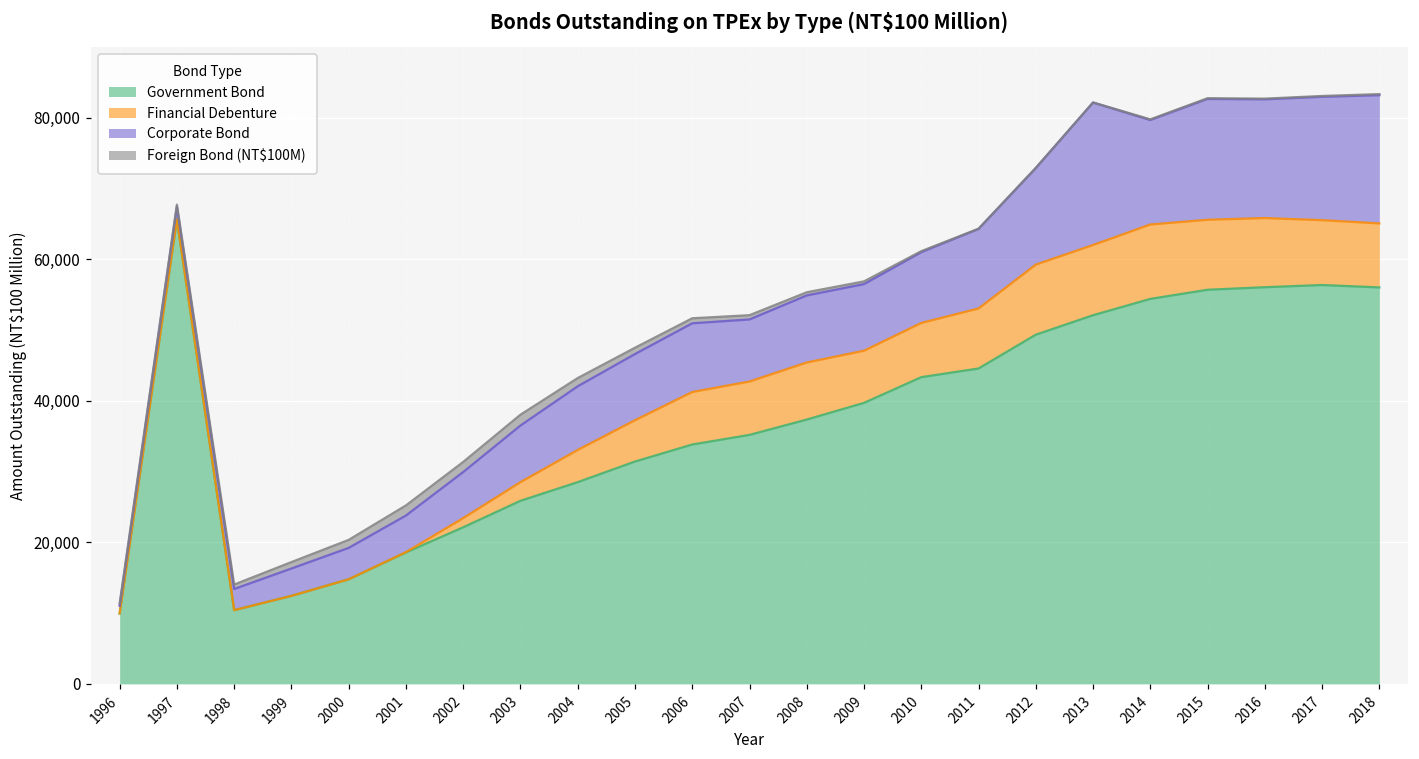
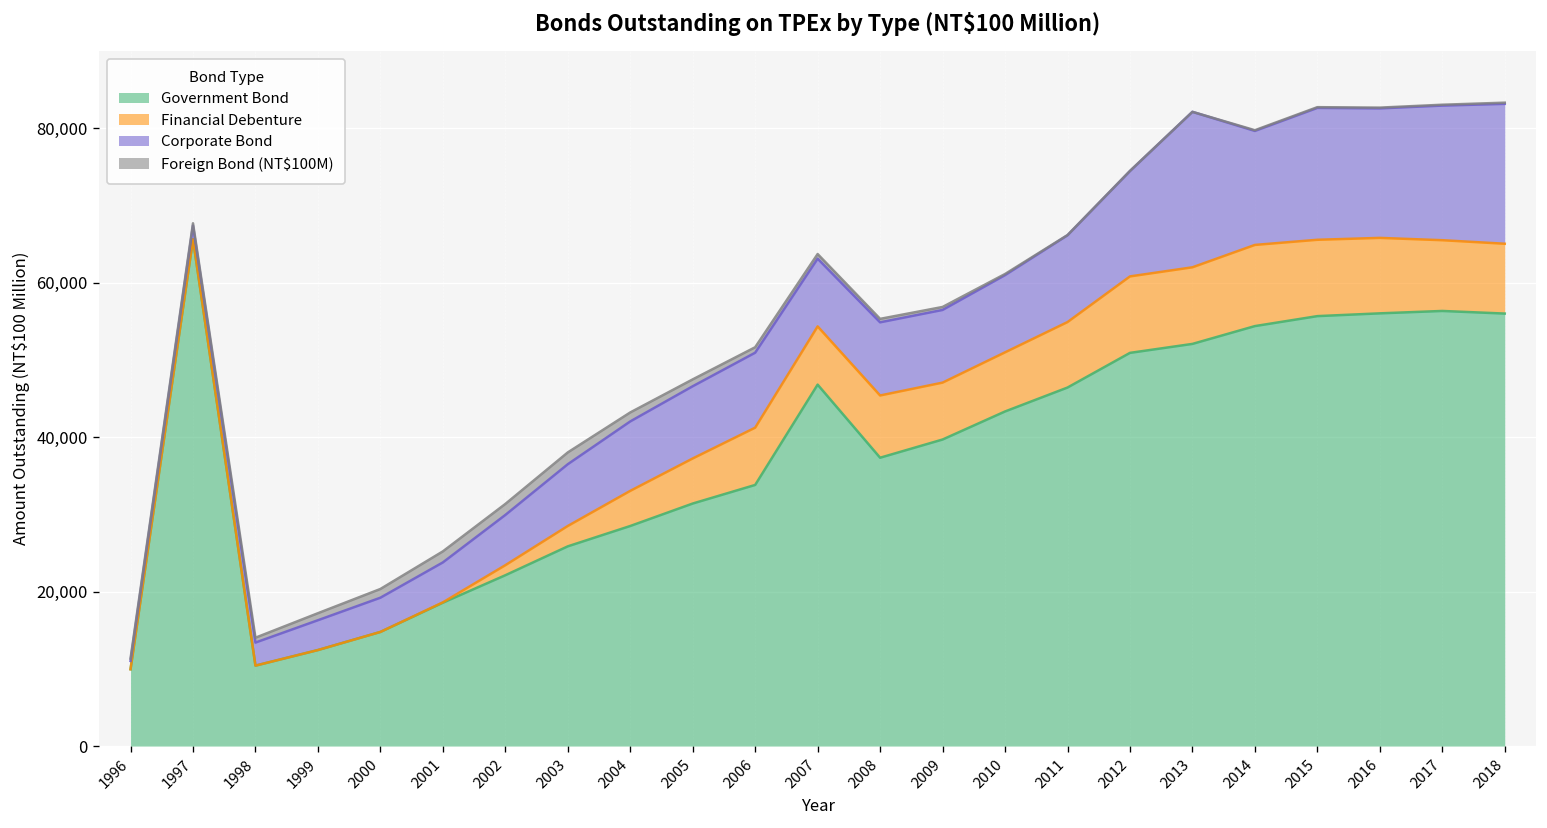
Government Bond, 2007: 35,000 -> 47,000
Government Bond, 2011: 45,000 -> 46,000
Government Bond, 2012: 49,000 -> 51,000
